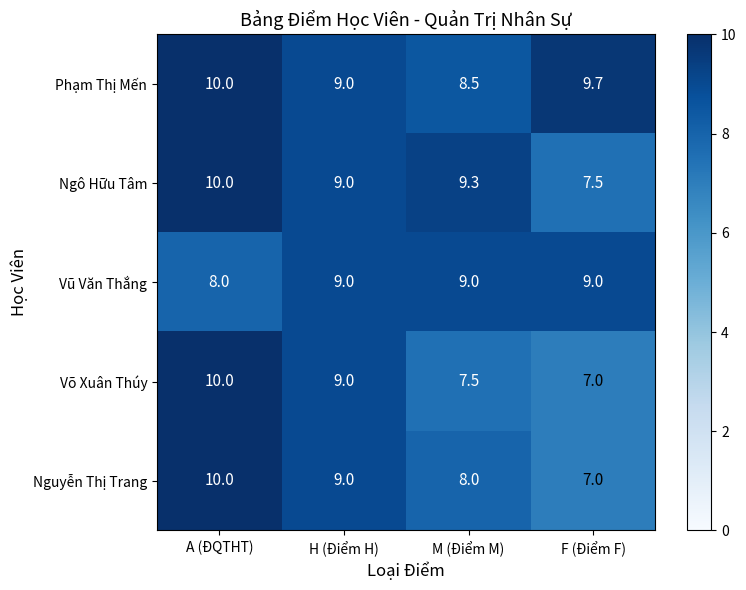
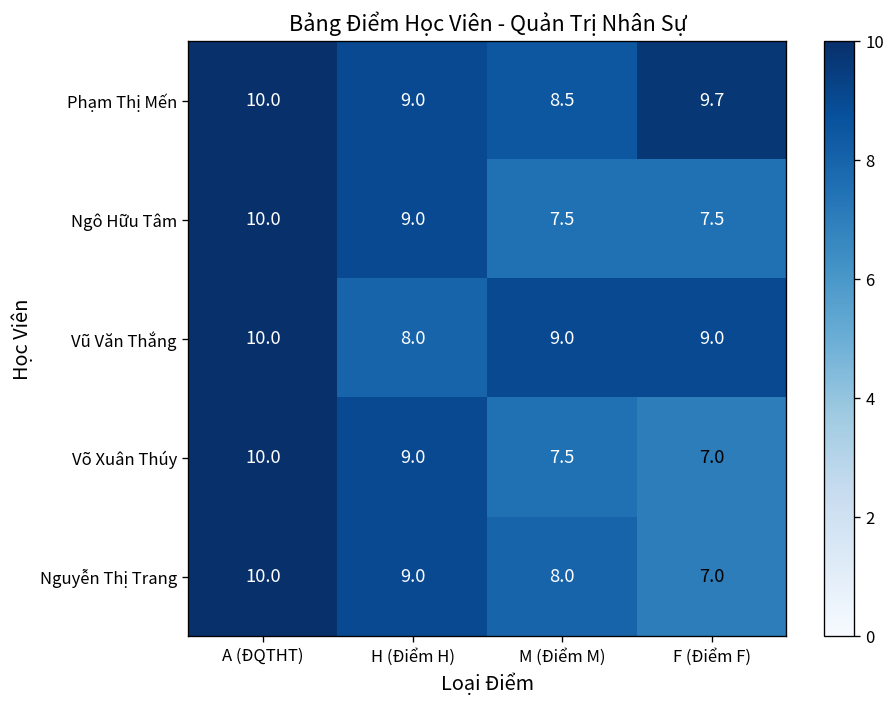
Ngô Hữu Tâm, M (Điểm M): 9.3 -> 7.5
Vũ Văn Thắng, A (ĐQTHT): 8.0 -> 10.0
Vũ Văn Thắng, H (Điểm H): 9.0 -> 8.0
